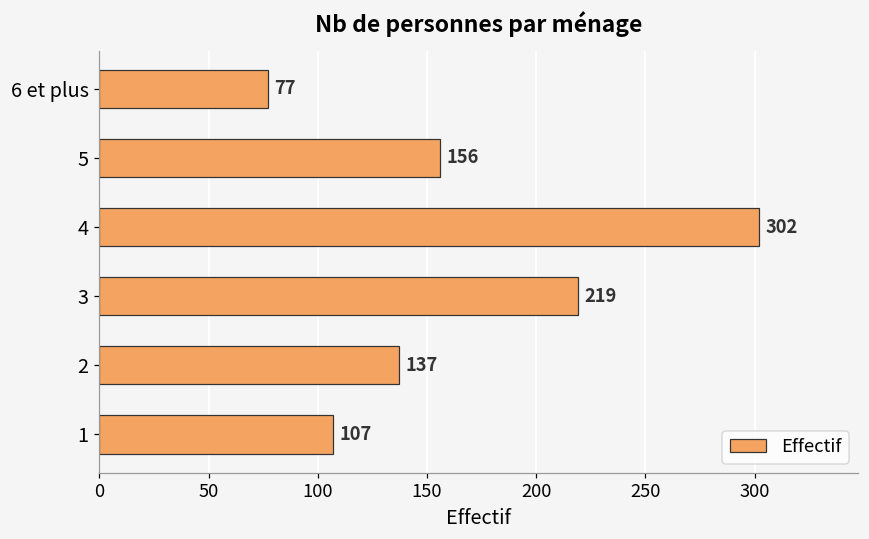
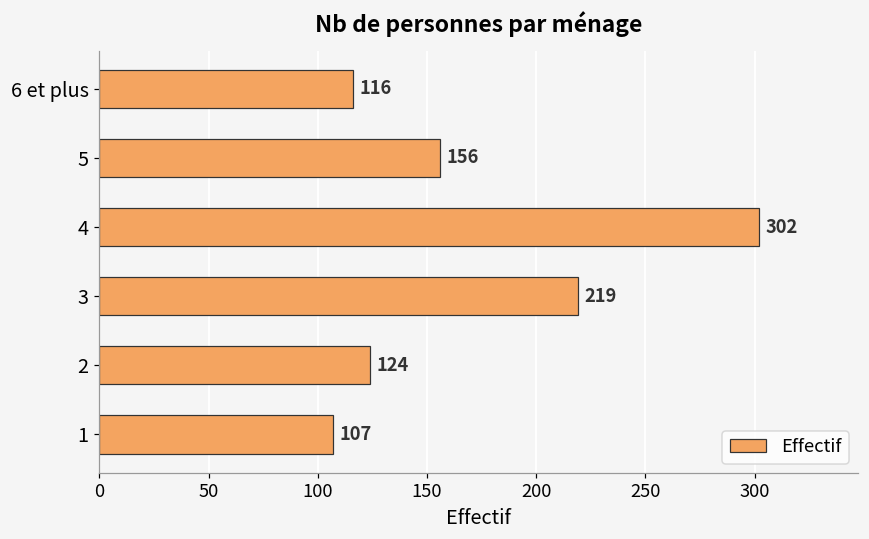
6 et plus: 77 -> 116
2: 137 -> 124
